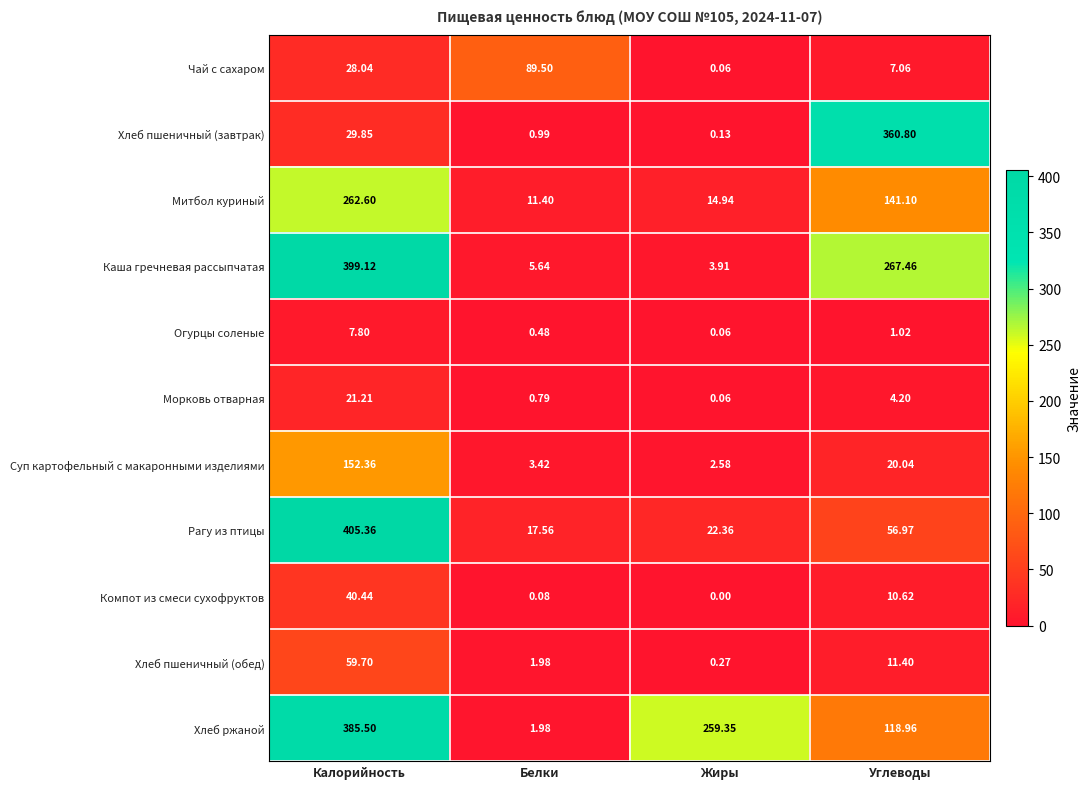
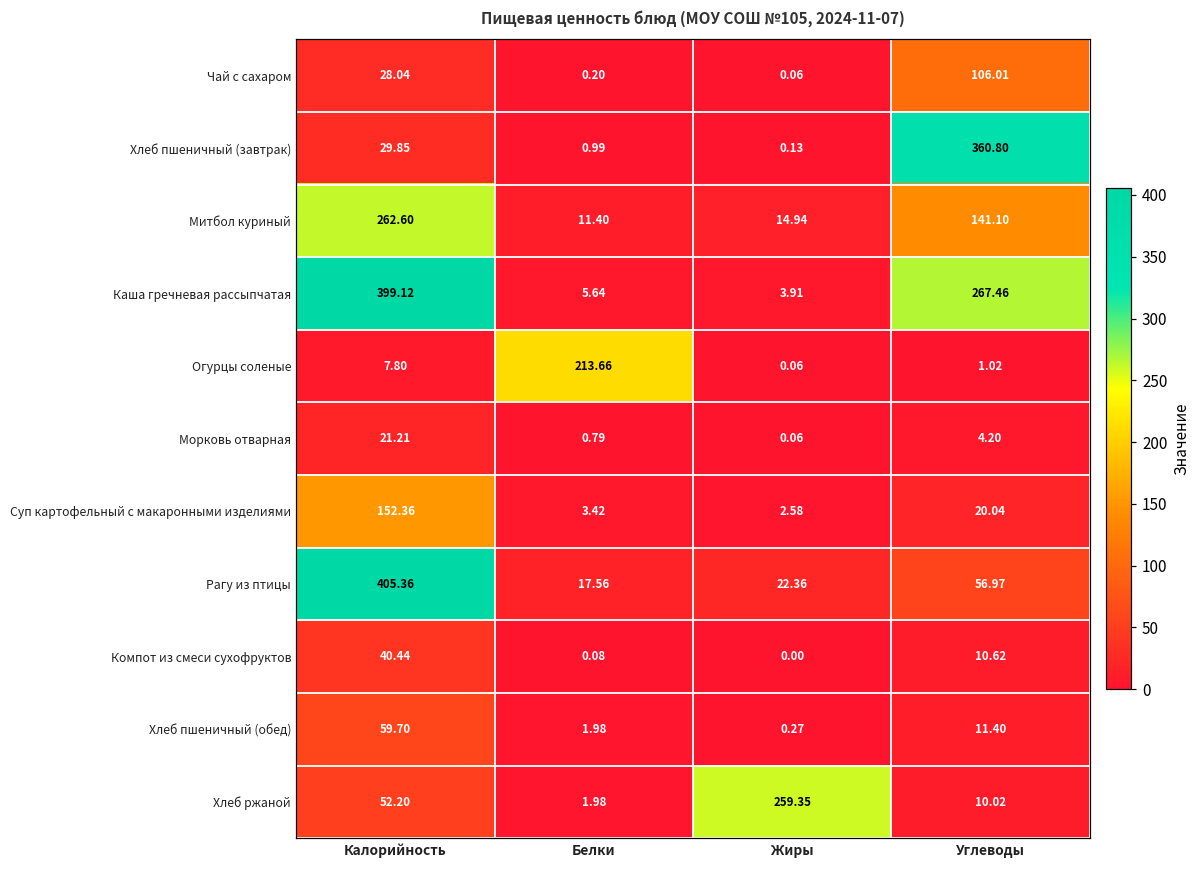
Чай с сахаром, Белки: 89.50 -> 0.20
Чай с сахаром, Углеводы: 7.06 -> 106.01
Огурцы соленые, Белки: 0.48 -> 213.66
Хлеб ржаной, Калорийность: 385.50 -> 52.20
Хлеб ржаной, Углеводы: 118.96 -> 10.02
